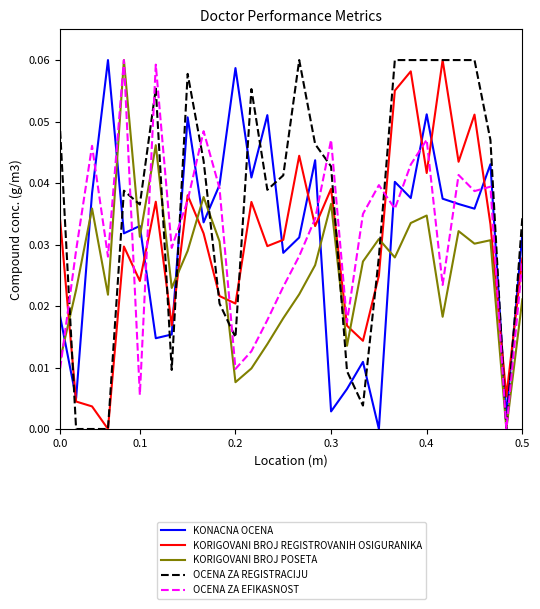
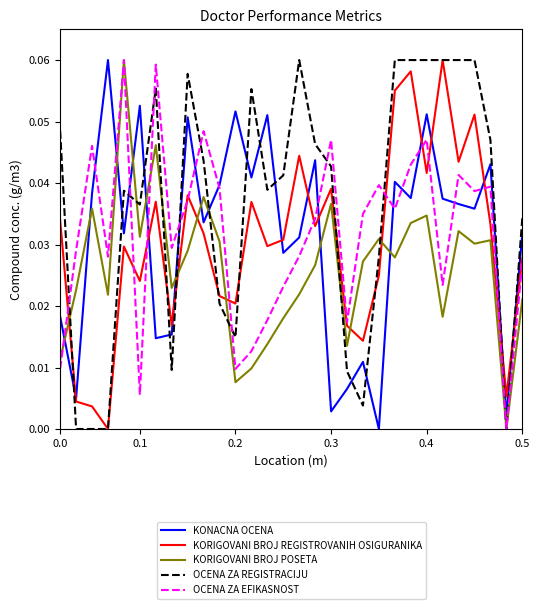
KONACNA OCENA, 0.1: 0.033 -> 0.053
KONACNA OCENA, 0.2: 0.059 -> 0.052
